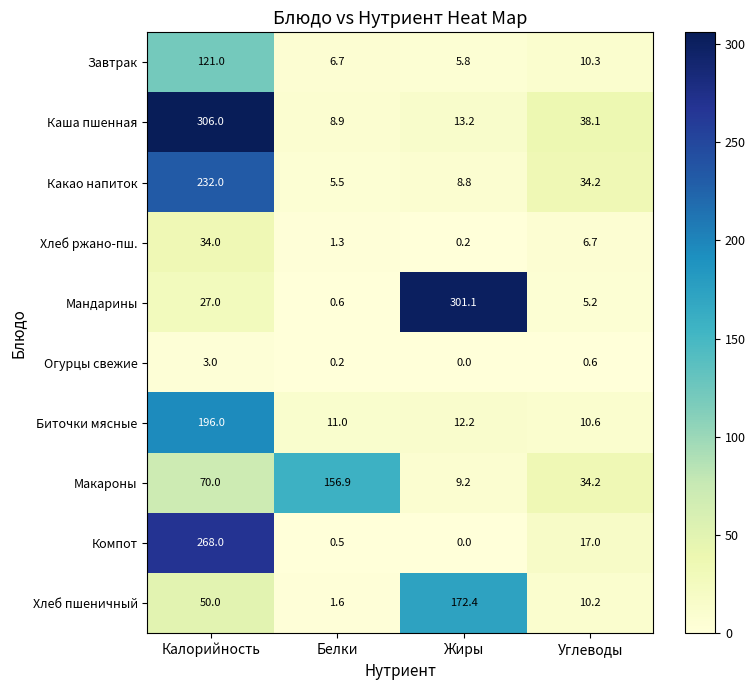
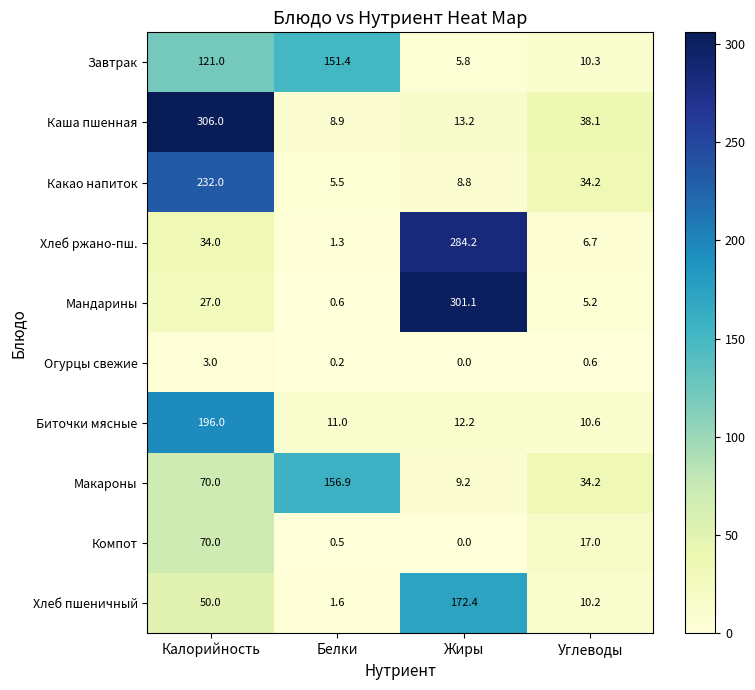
Завтрак, Белки: 6.7 -> 151.4
Хлеб ржано-пш., Жиры: 0.2 -> 284.2
Компот, Калорийность: 268.0 -> 70.0
